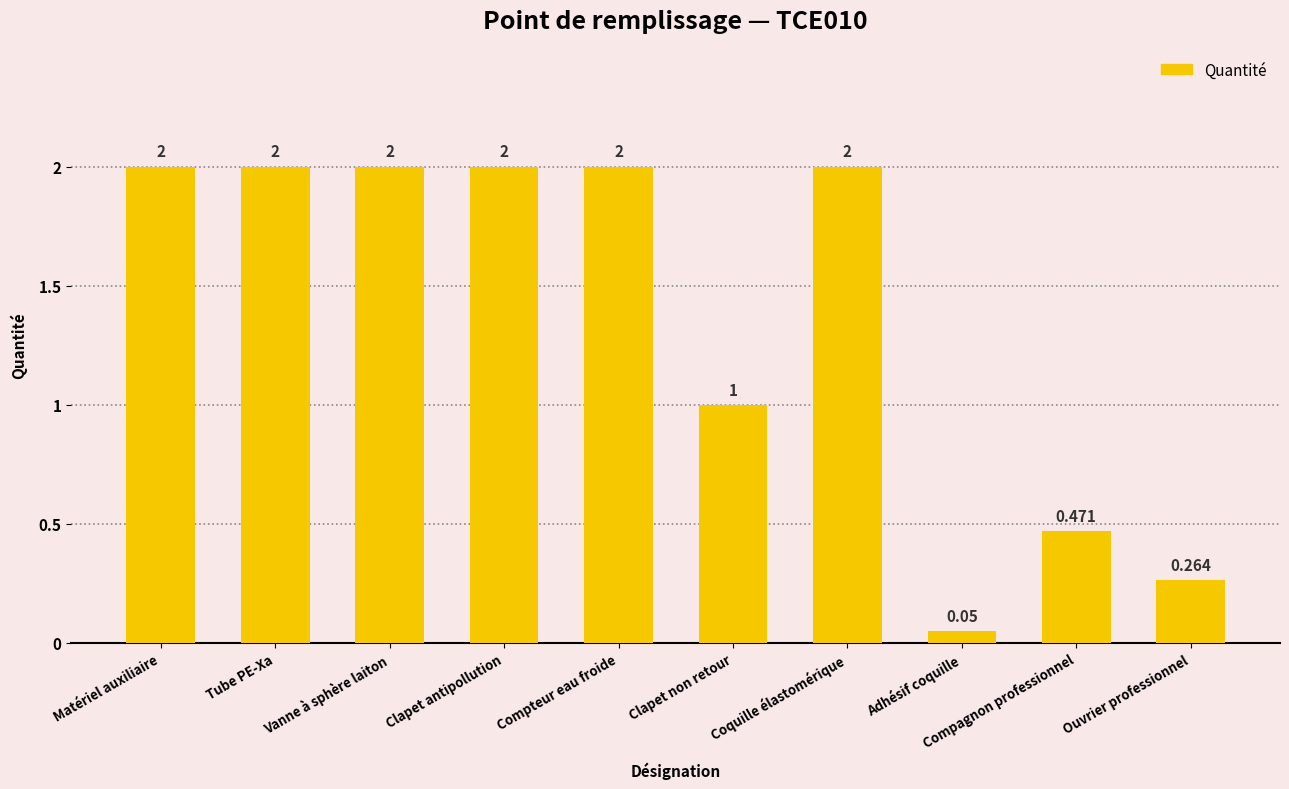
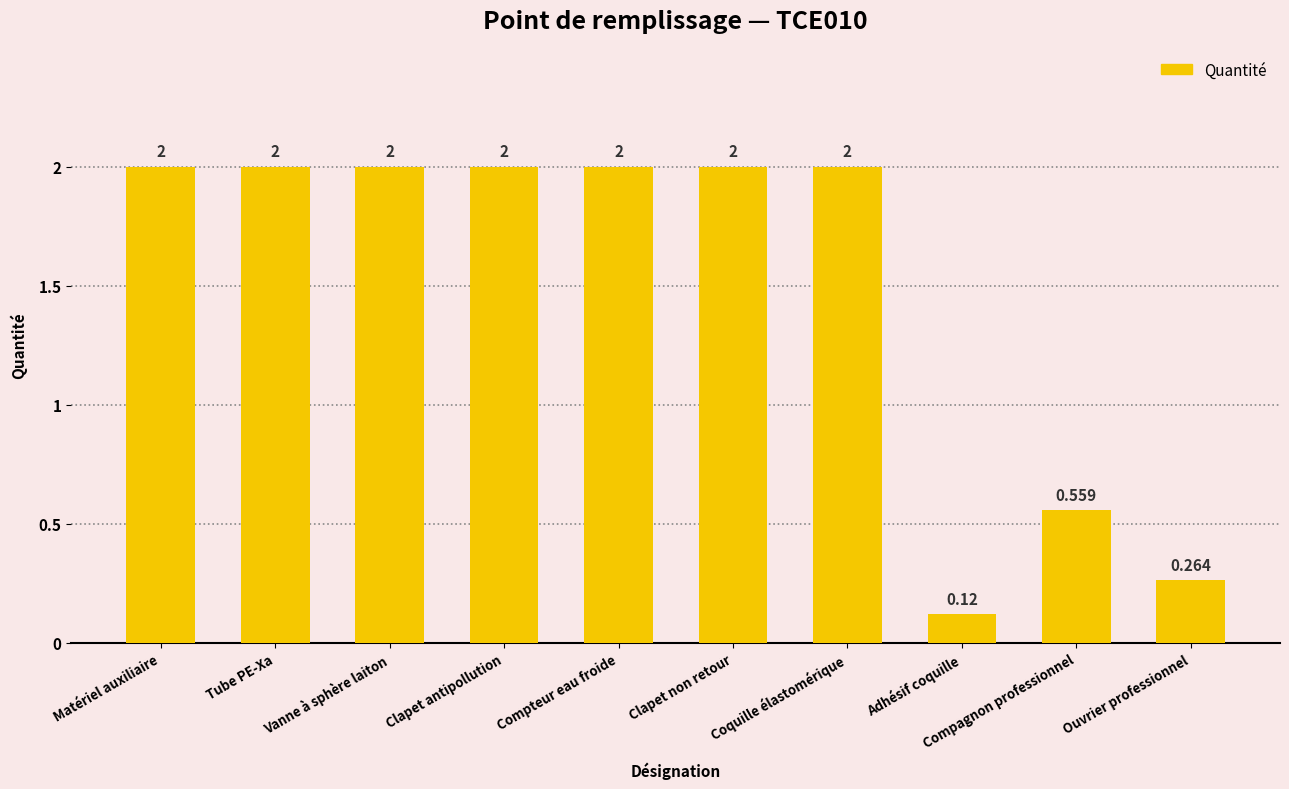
Clapet non retour: 1 -> 2
Adhésif coquille: 0.05 -> 0.12
Compagnon professionnel: 0.471 -> 0.559
